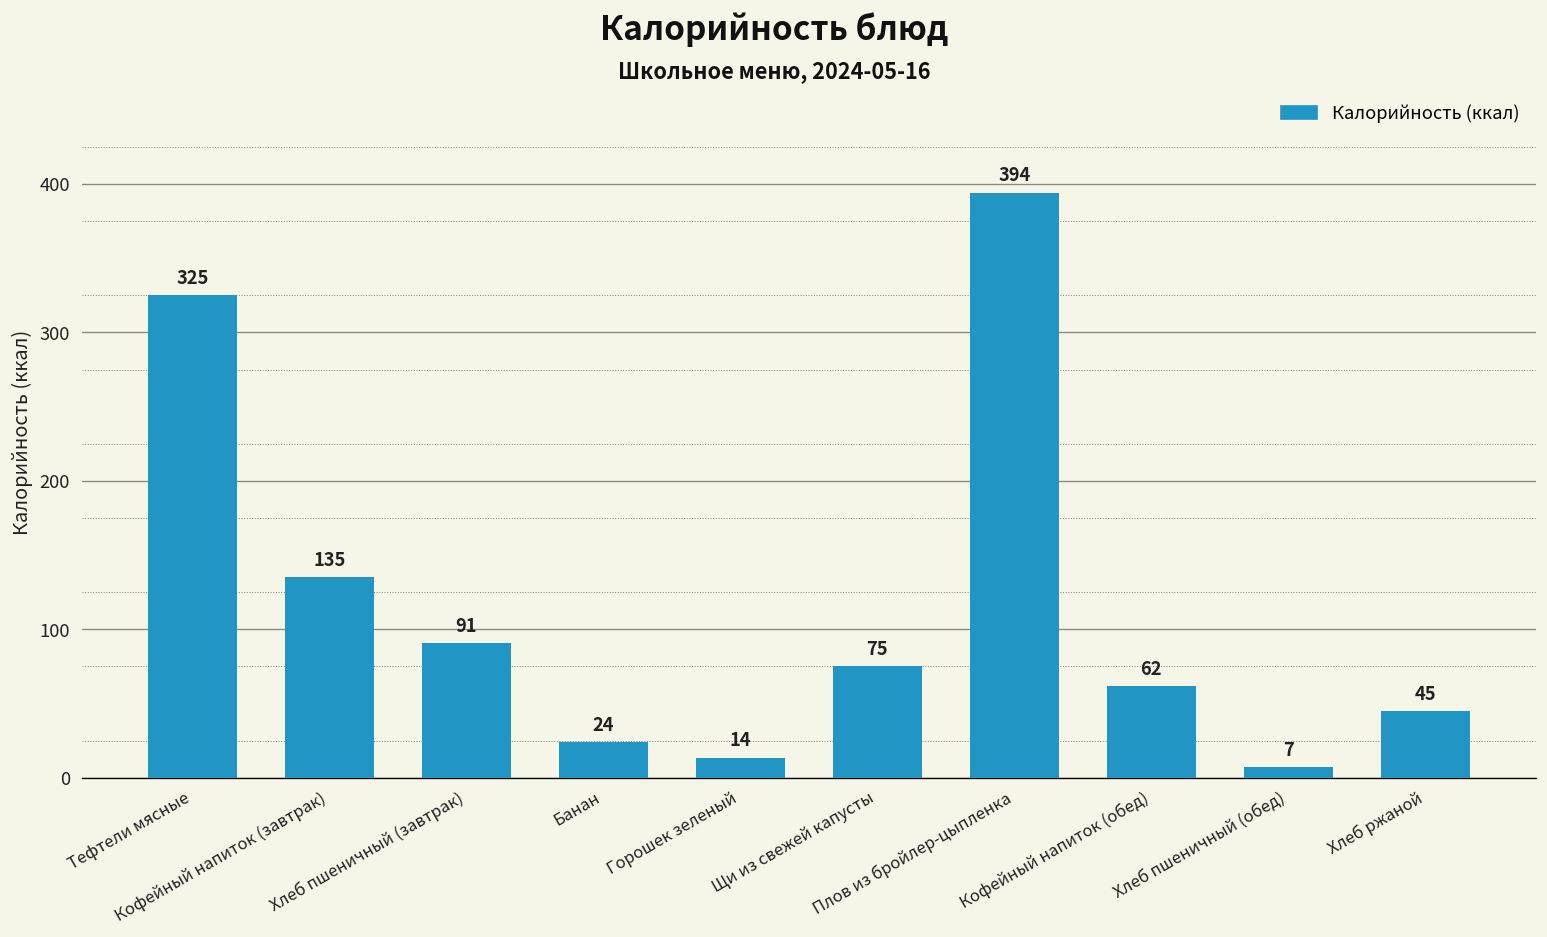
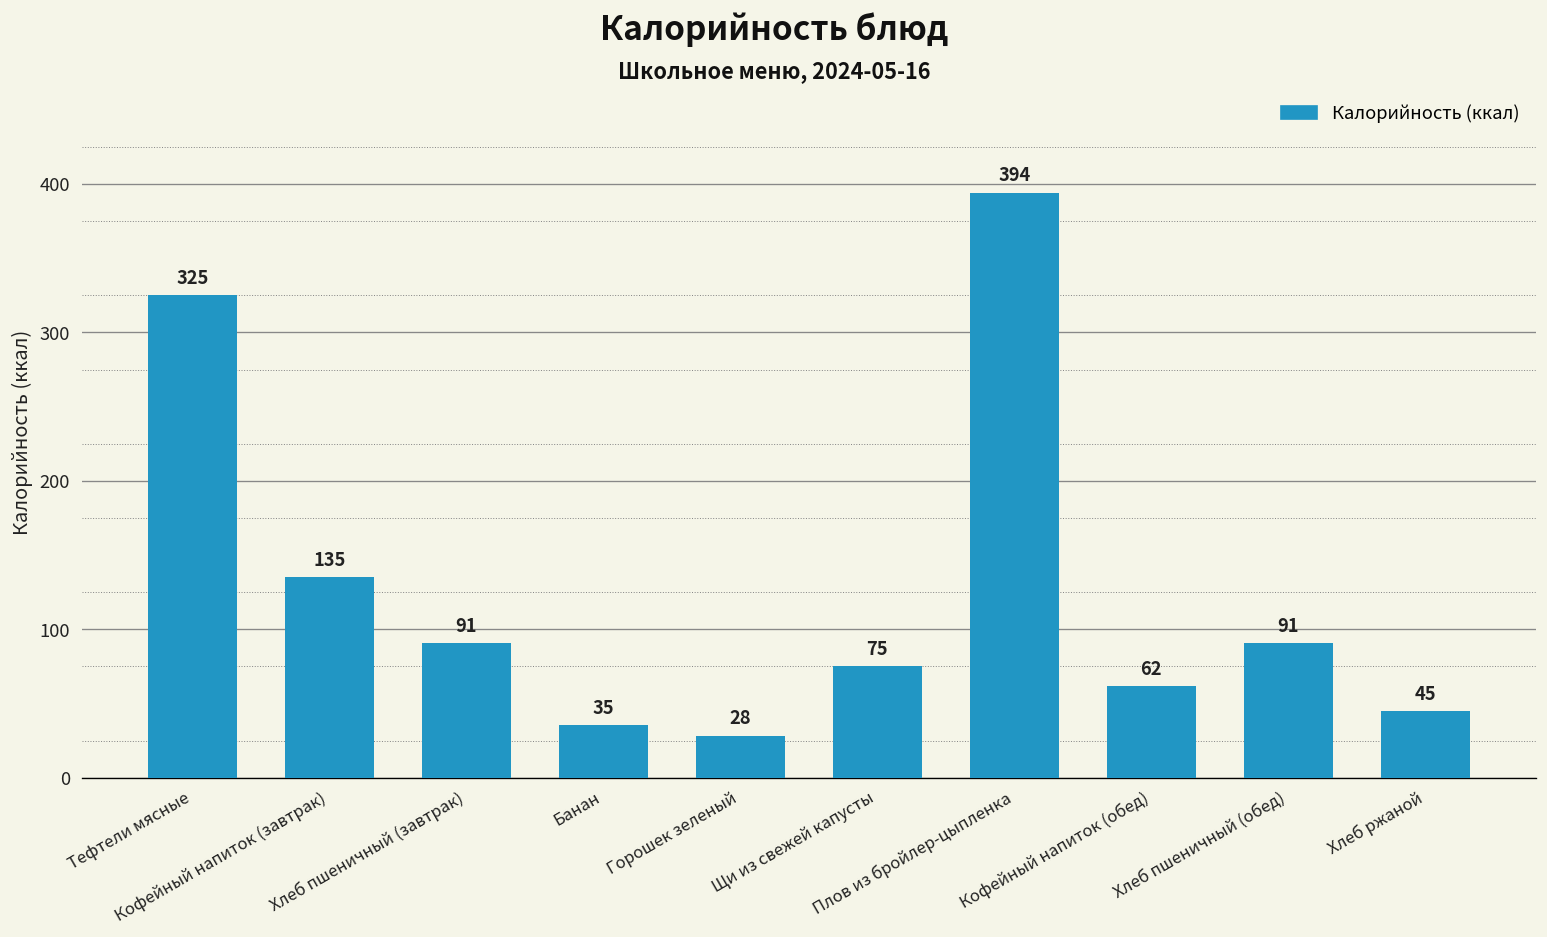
Банан: 24 -> 35
Горошек зеленый: 14 -> 28
Хлеб пшеничный (обед): 7 -> 91
